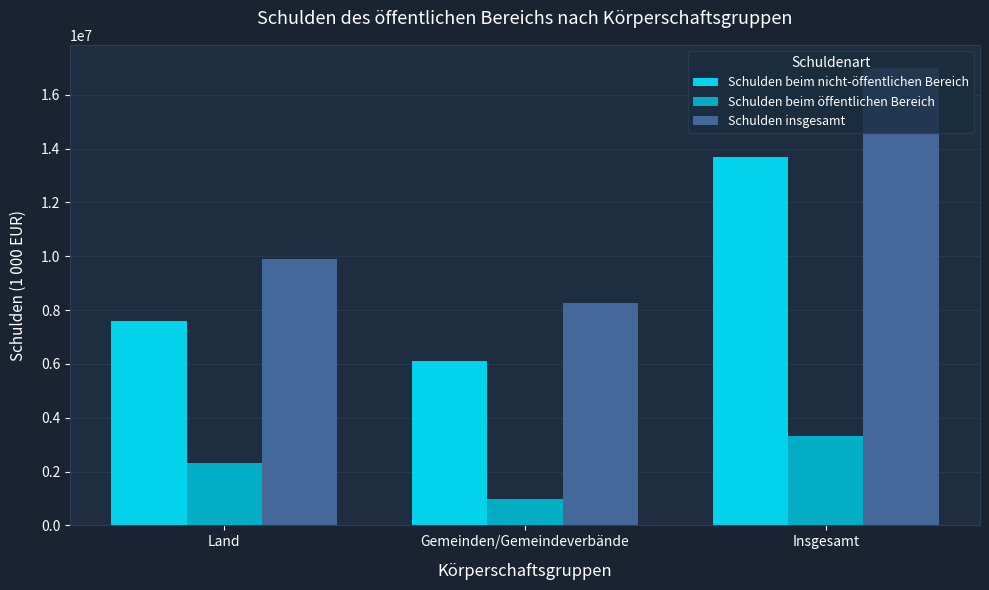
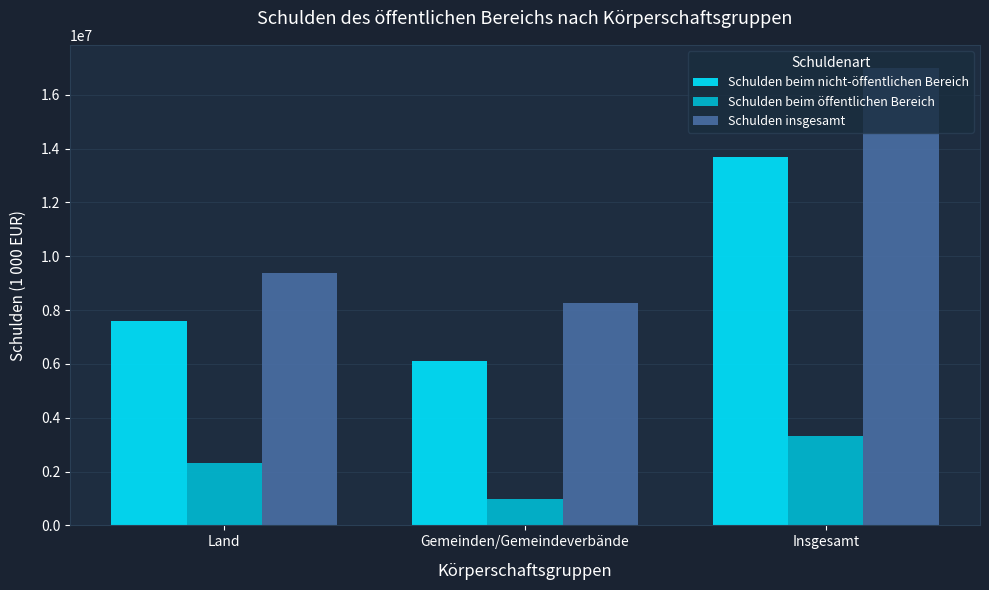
Schulden insgesamt, Land: 9900000 -> 9400000
